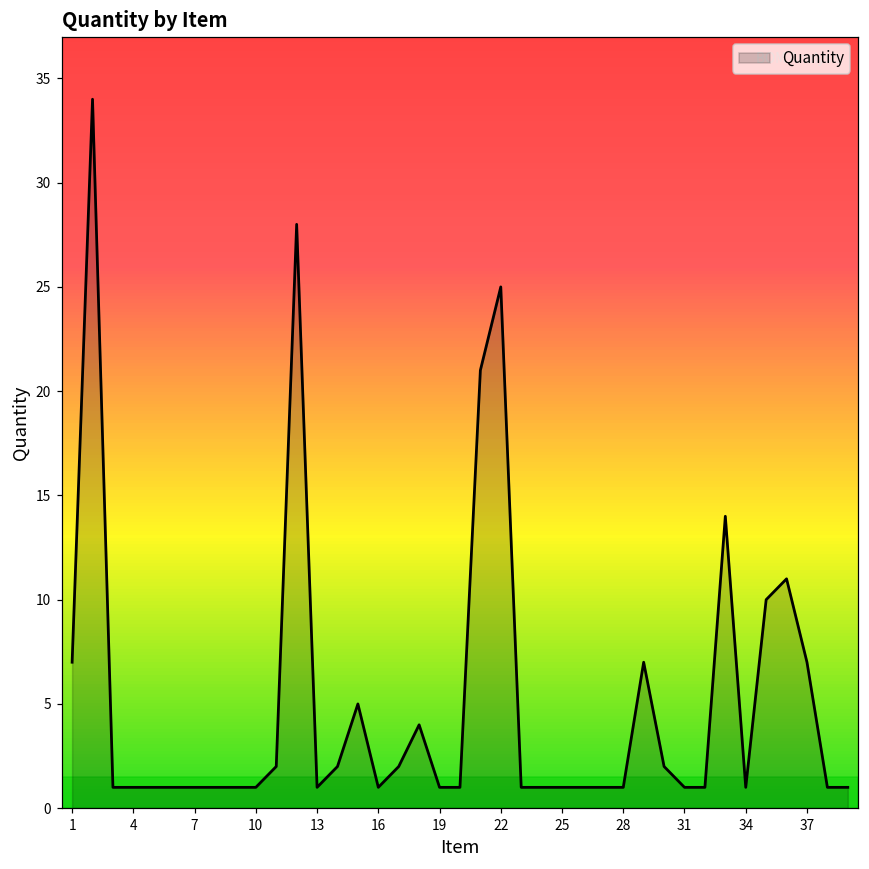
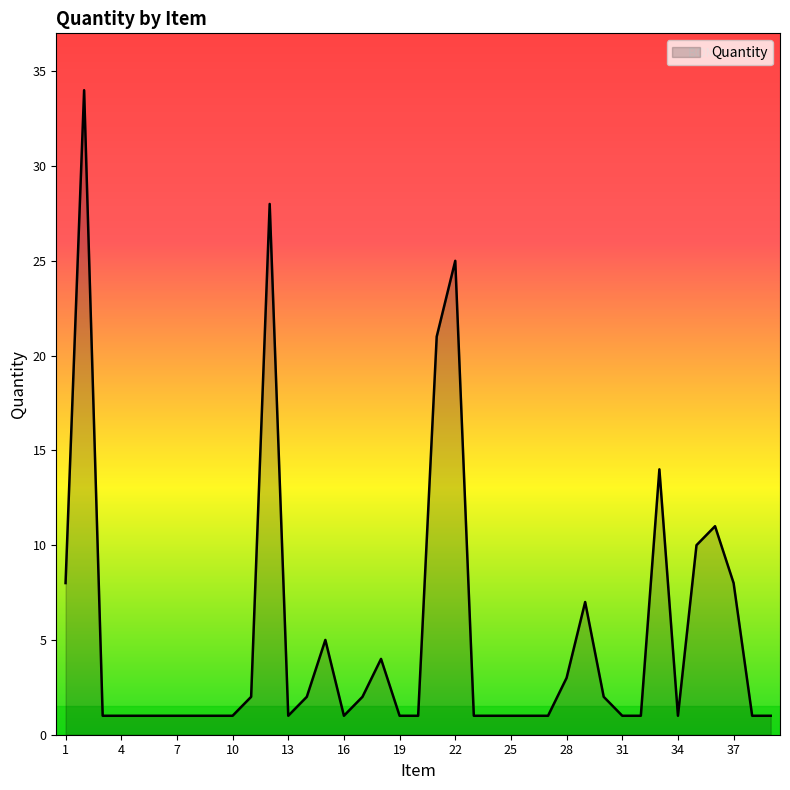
1: 7 -> 8
28: 1 -> 3
37: 7 -> 8
